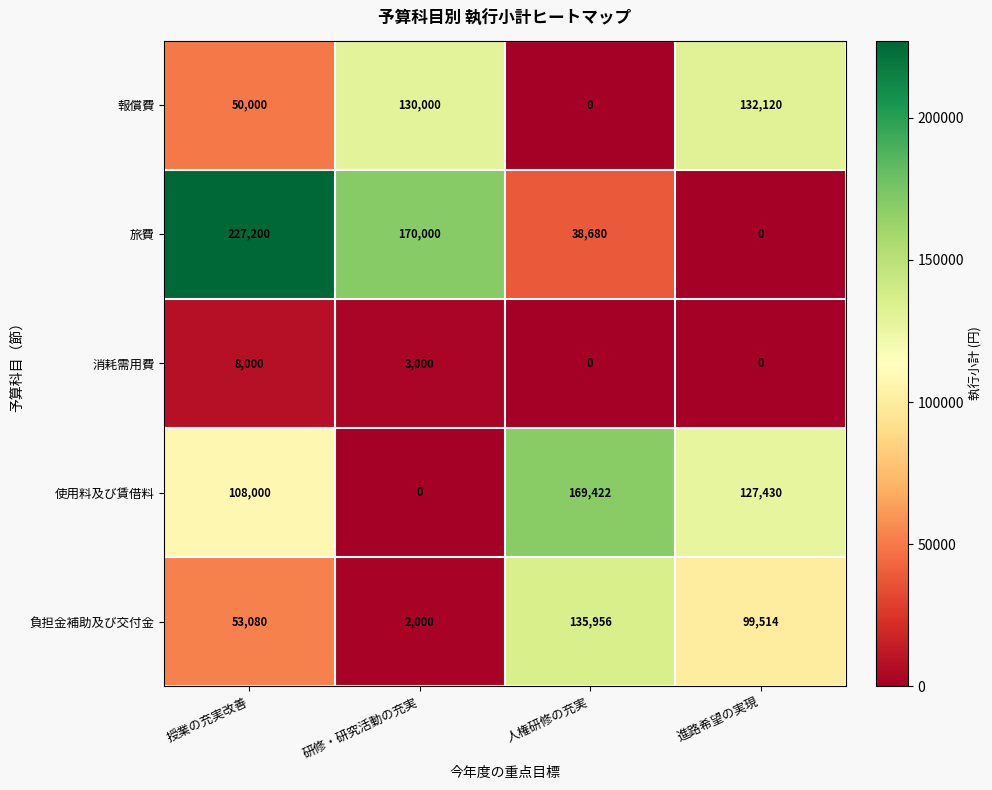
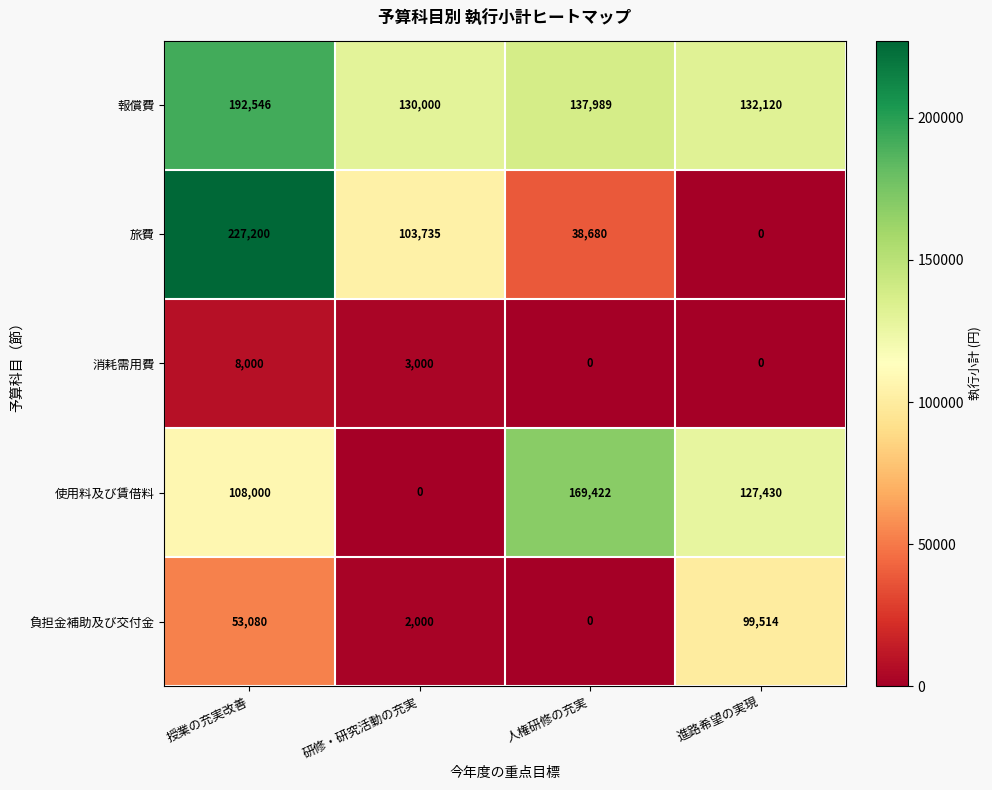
報償費, 授業の充実改善: 50,000 -> 192,546
報償費, 人権研修の充実: 0 -> 137,989
旅費, 研修・研究活動の充実: 170,000 -> 103,735
負担金補助及び交付金, 人権研修の充実: 135,956 -> 0
